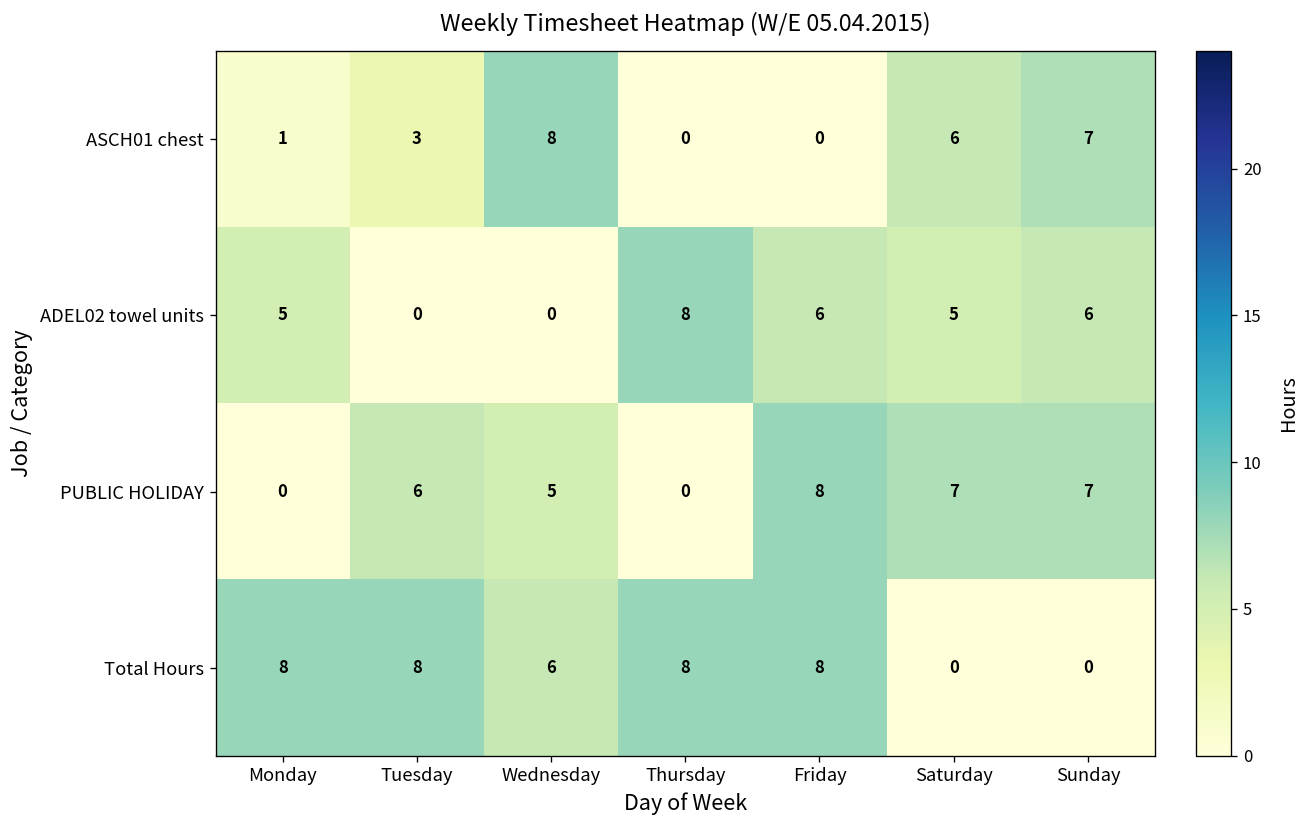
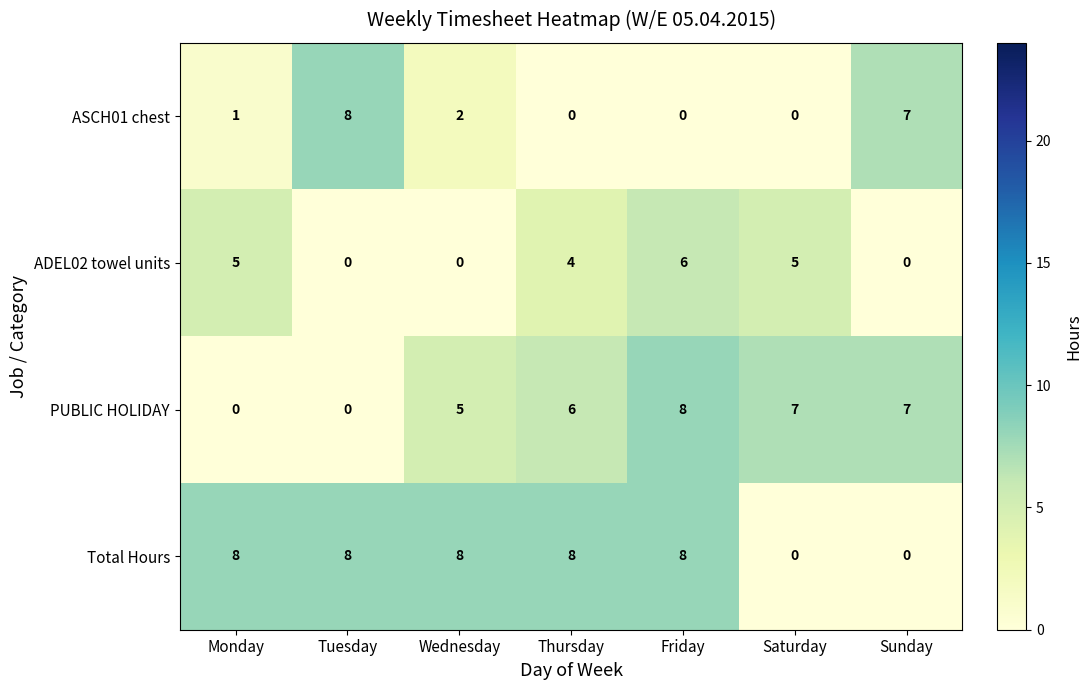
ASCH01 chest, Tuesday: 3 -> 8
ASCH01 chest, Wednesday: 8 -> 2
ASCH01 chest, Saturday: 6 -> 0
ADEL02 towel units, Thursday: 8 -> 4
ADEL02 towel units, Sunday: 6 -> 0
PUBLIC HOLIDAY, Tuesday: 6 -> 0
PUBLIC HOLIDAY, Thursday: 0 -> 6
Total Hours, Wednesday: 6 -> 8
